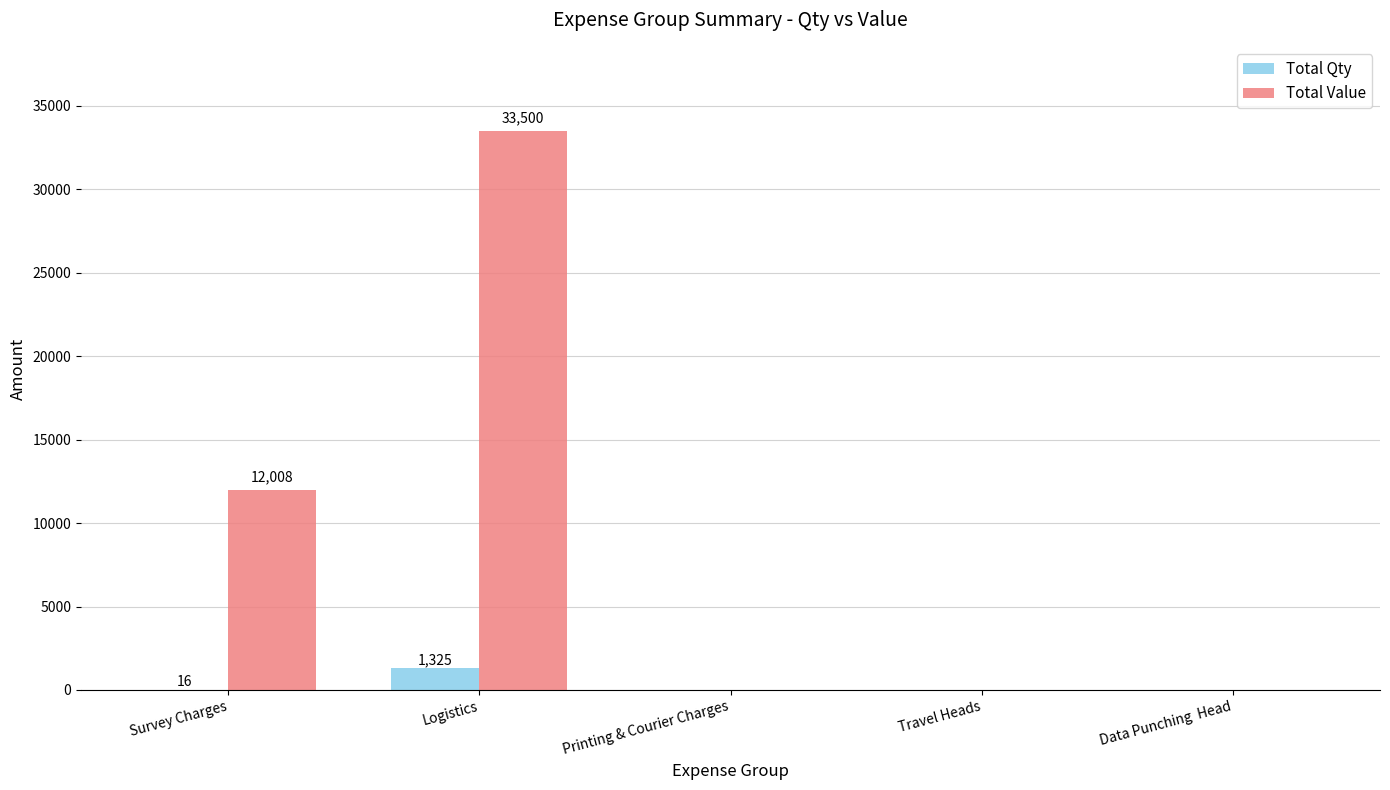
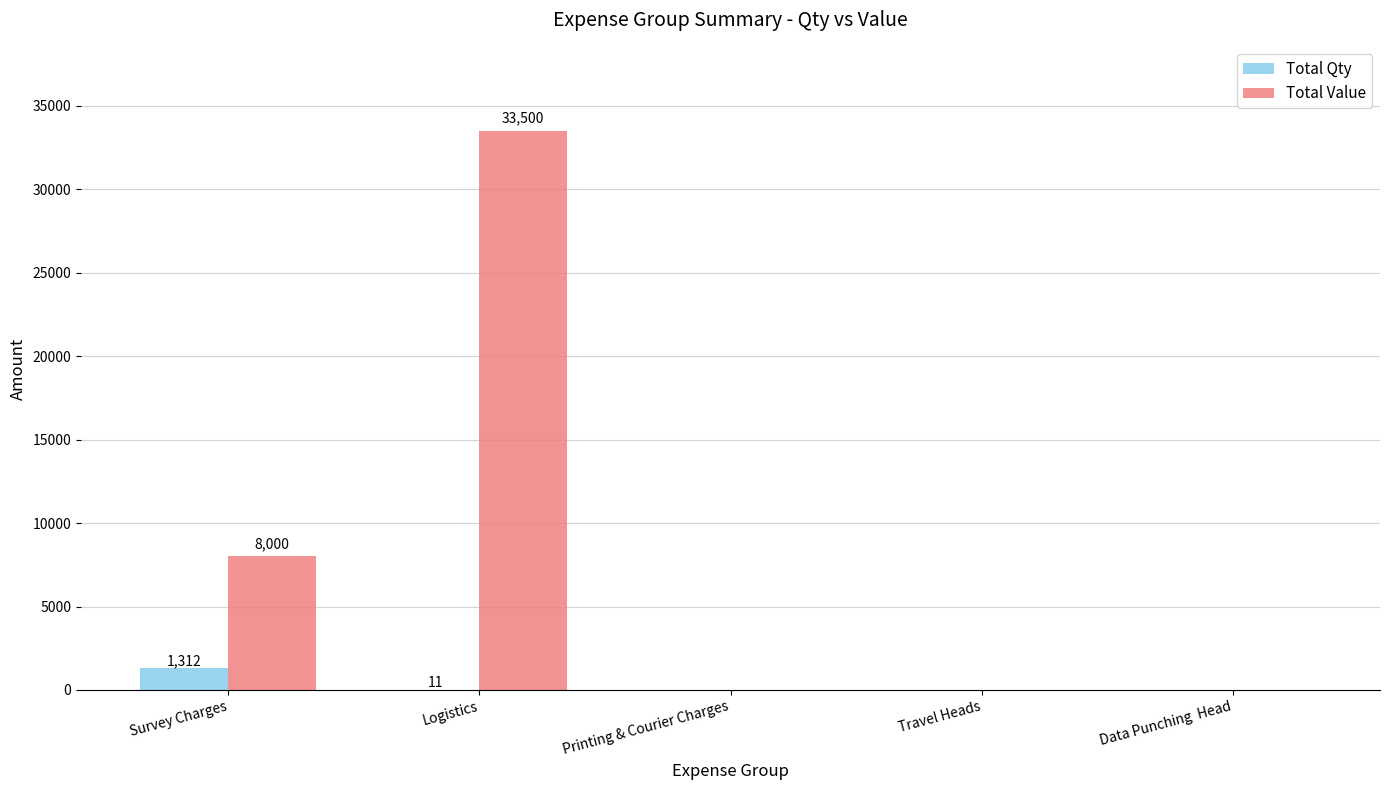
Total Qty, Survey Charges: 16 -> 1,312
Total Value, Survey Charges: 12,008 -> 8,000
Total Qty, Logistics: 1,325 -> 11
